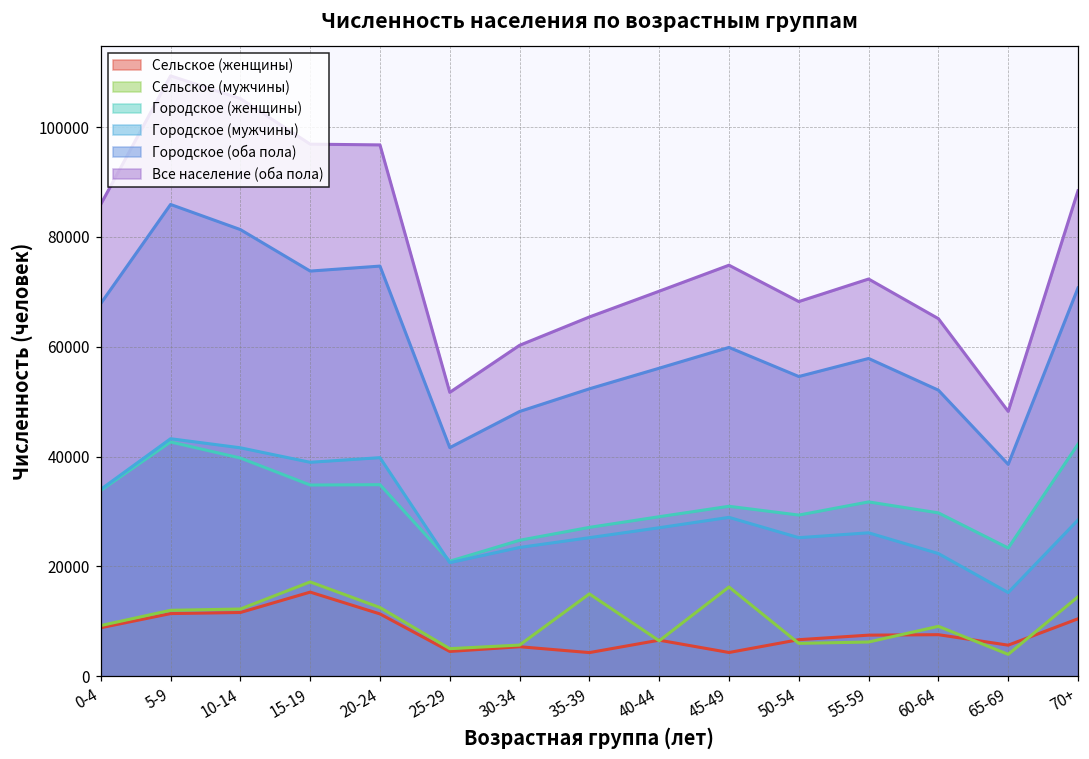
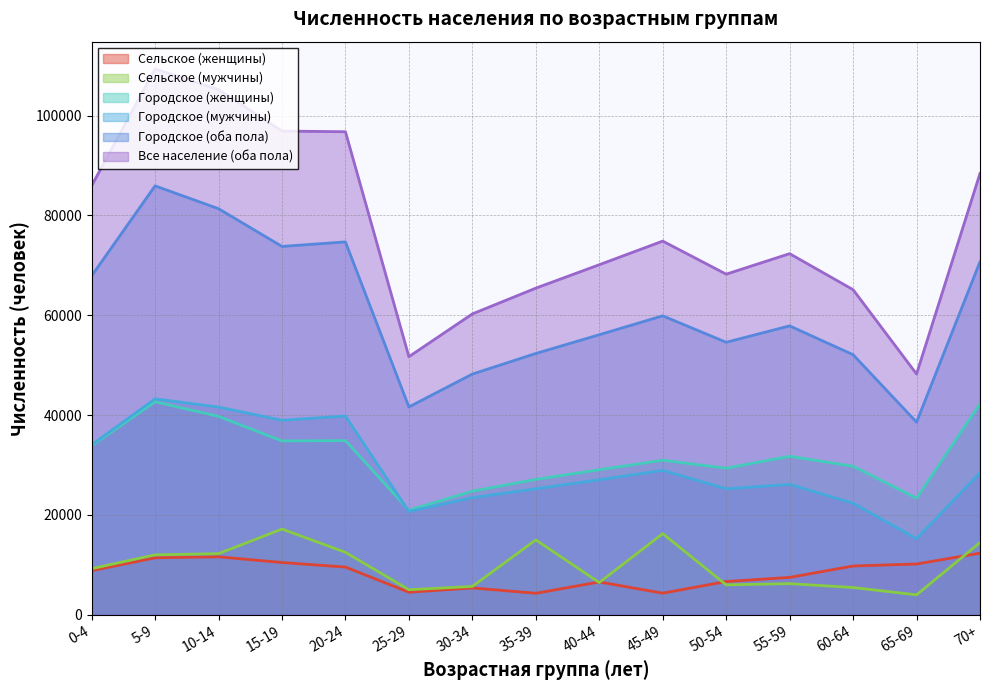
Сельское (женщины), 15-19: 15000 -> 10000
Сельское (женщины), 20-24: 11000 -> 10000
Сельское (женщины), 60-64: 8000 -> 10000
Сельское (мужчины), 60-64: 9000 -> 5000
Сельское (женщины), 65-69: 6000 -> 10000
Сельское (женщины), 70+: 10000 -> 12000
